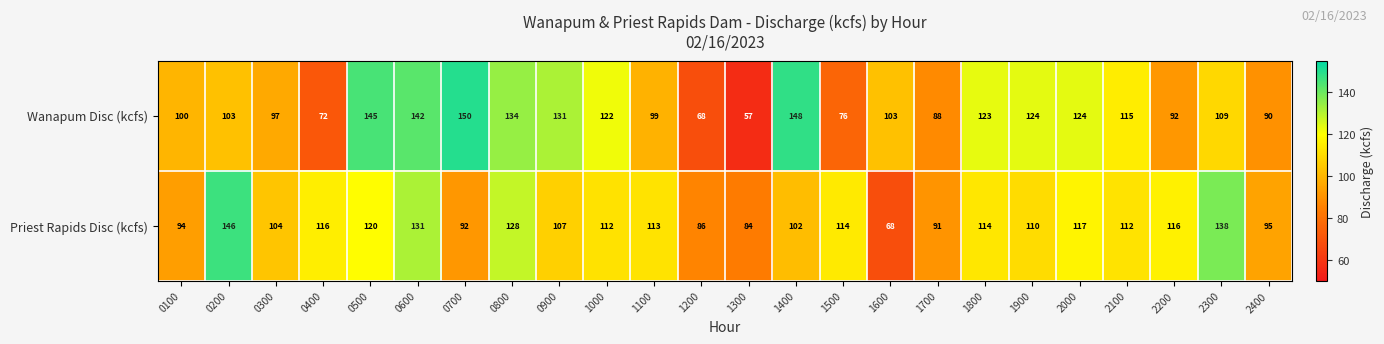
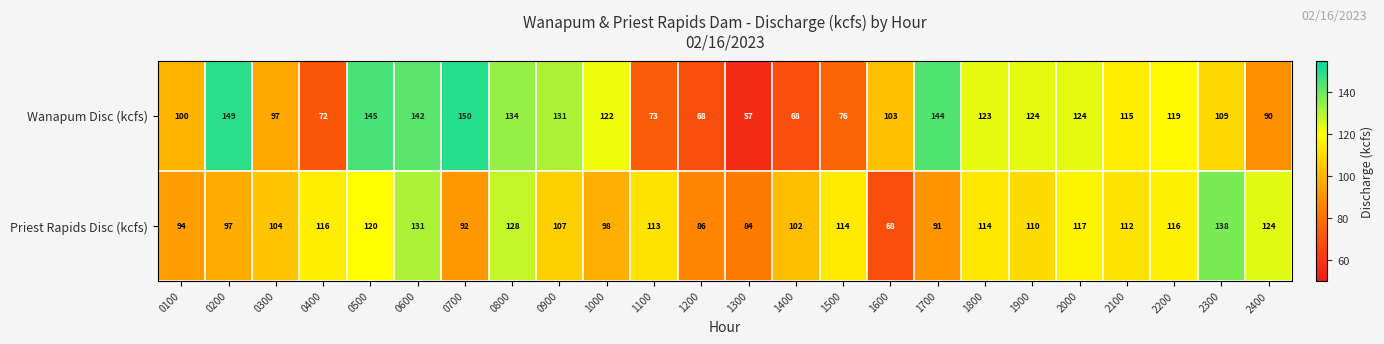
Wanapum Disc (kcfs), 0200: 103 -> 149
Wanapum Disc (kcfs), 1100: 99 -> 73
Wanapum Disc (kcfs), 1400: 148 -> 68
Wanapum Disc (kcfs), 1700: 88 -> 144
Wanapum Disc (kcfs), 2200: 92 -> 119
Priest Rapids Disc (kcfs), 0200: 146 -> 97
Priest Rapids Disc (kcfs), 1000: 112 -> 98
Priest Rapids Disc (kcfs), 2400: 95 -> 124
